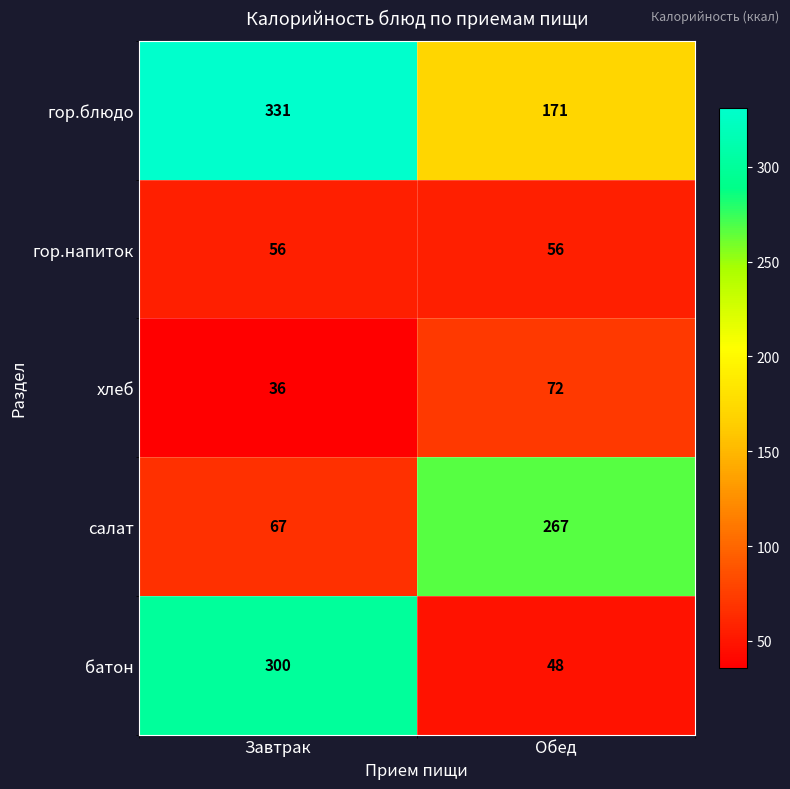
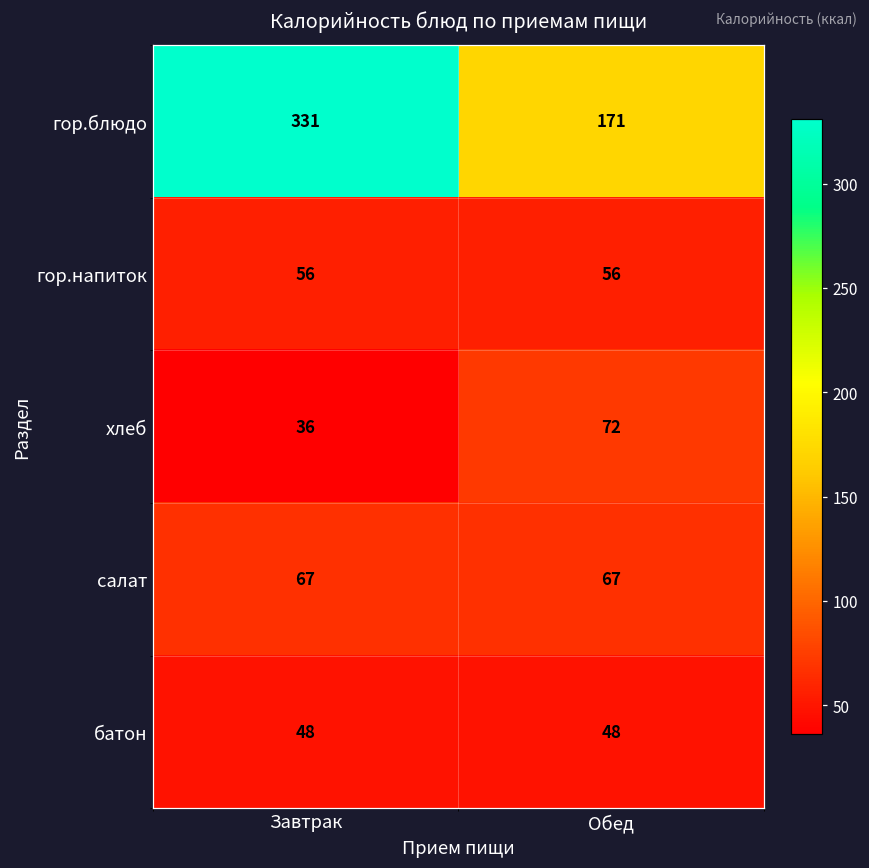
салат, Обед: 267 -> 67
батон, Завтрак: 300 -> 48
